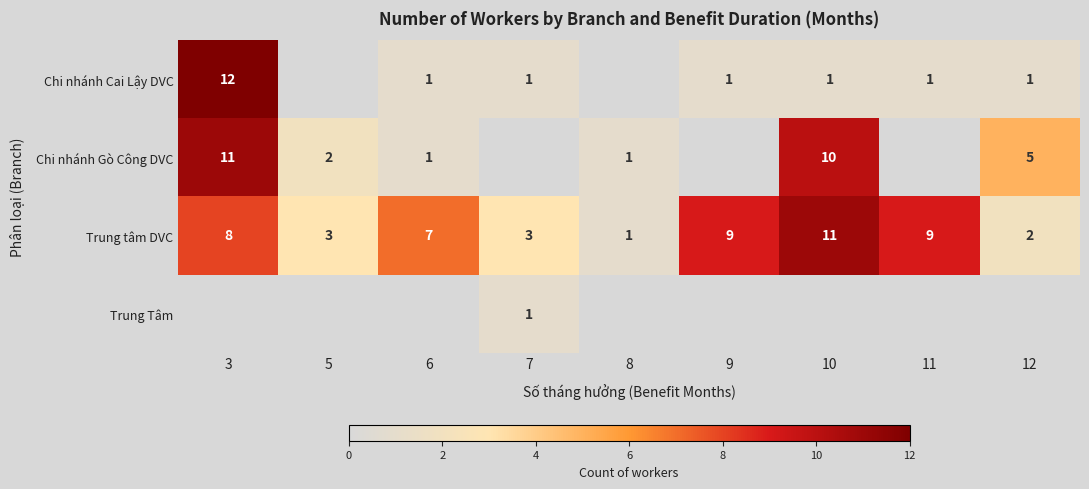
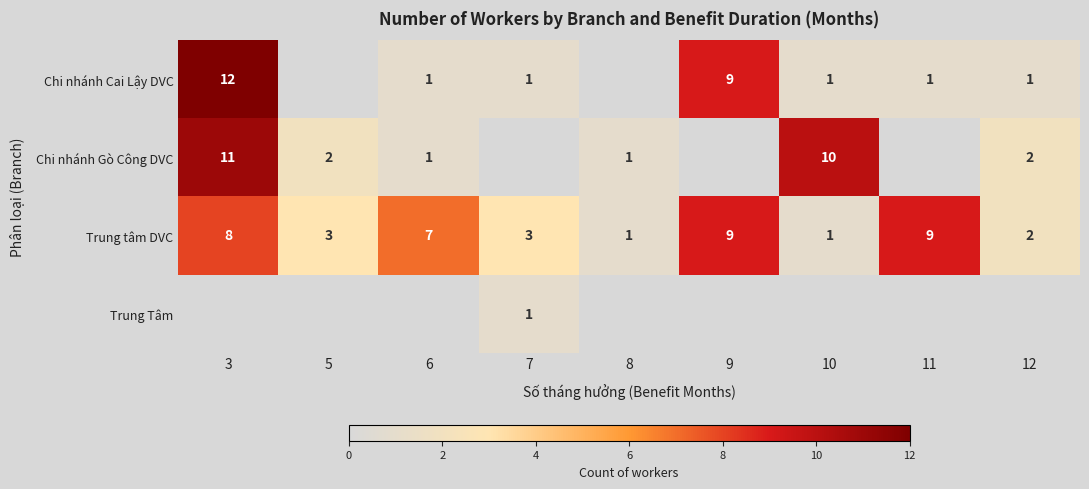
Chi nhánh Cai Lậy DVC, 9: 1 -> 9
Chi nhánh Gò Công DVC, 12: 5 -> 2
Trung tâm DVC, 10: 11 -> 1
